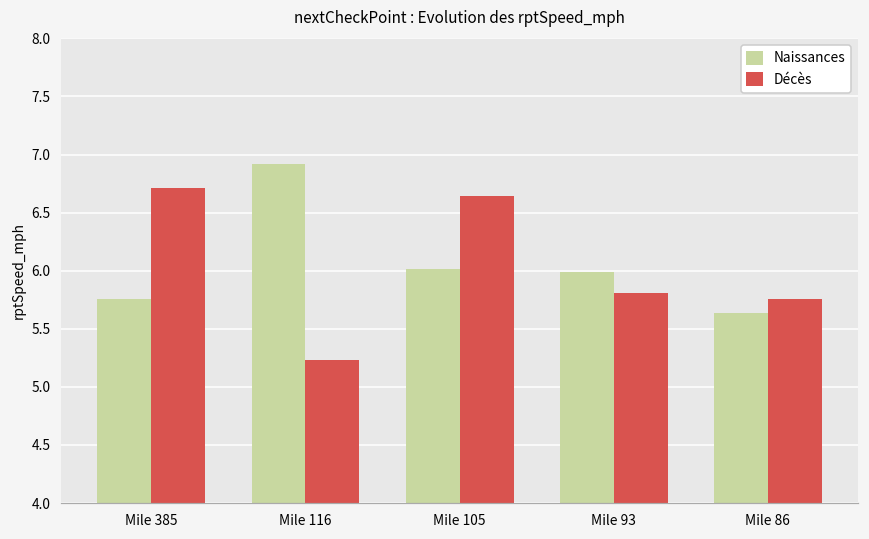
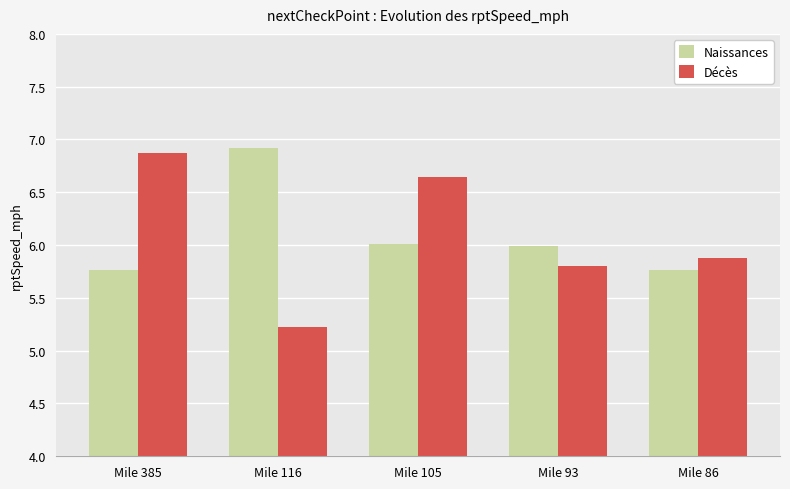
Décès, Mile 385: 6.71 -> 6.88
Naissances, Mile 86: 5.63 -> 5.76
Décès, Mile 86: 5.76 -> 5.88
